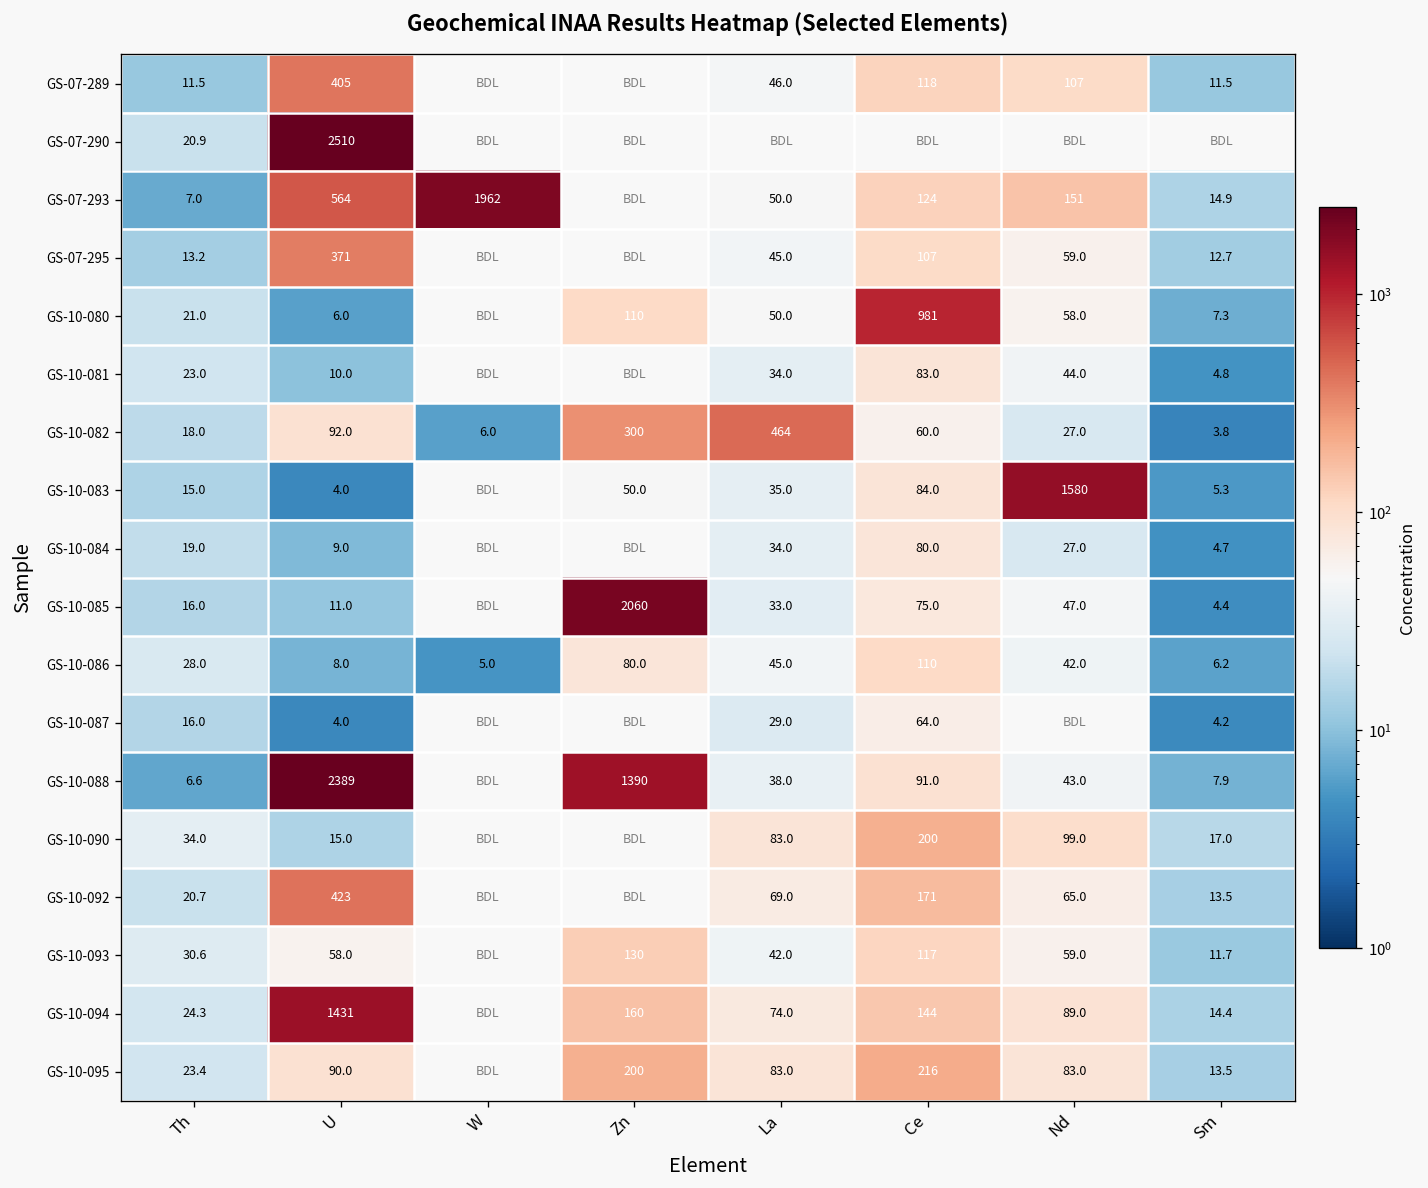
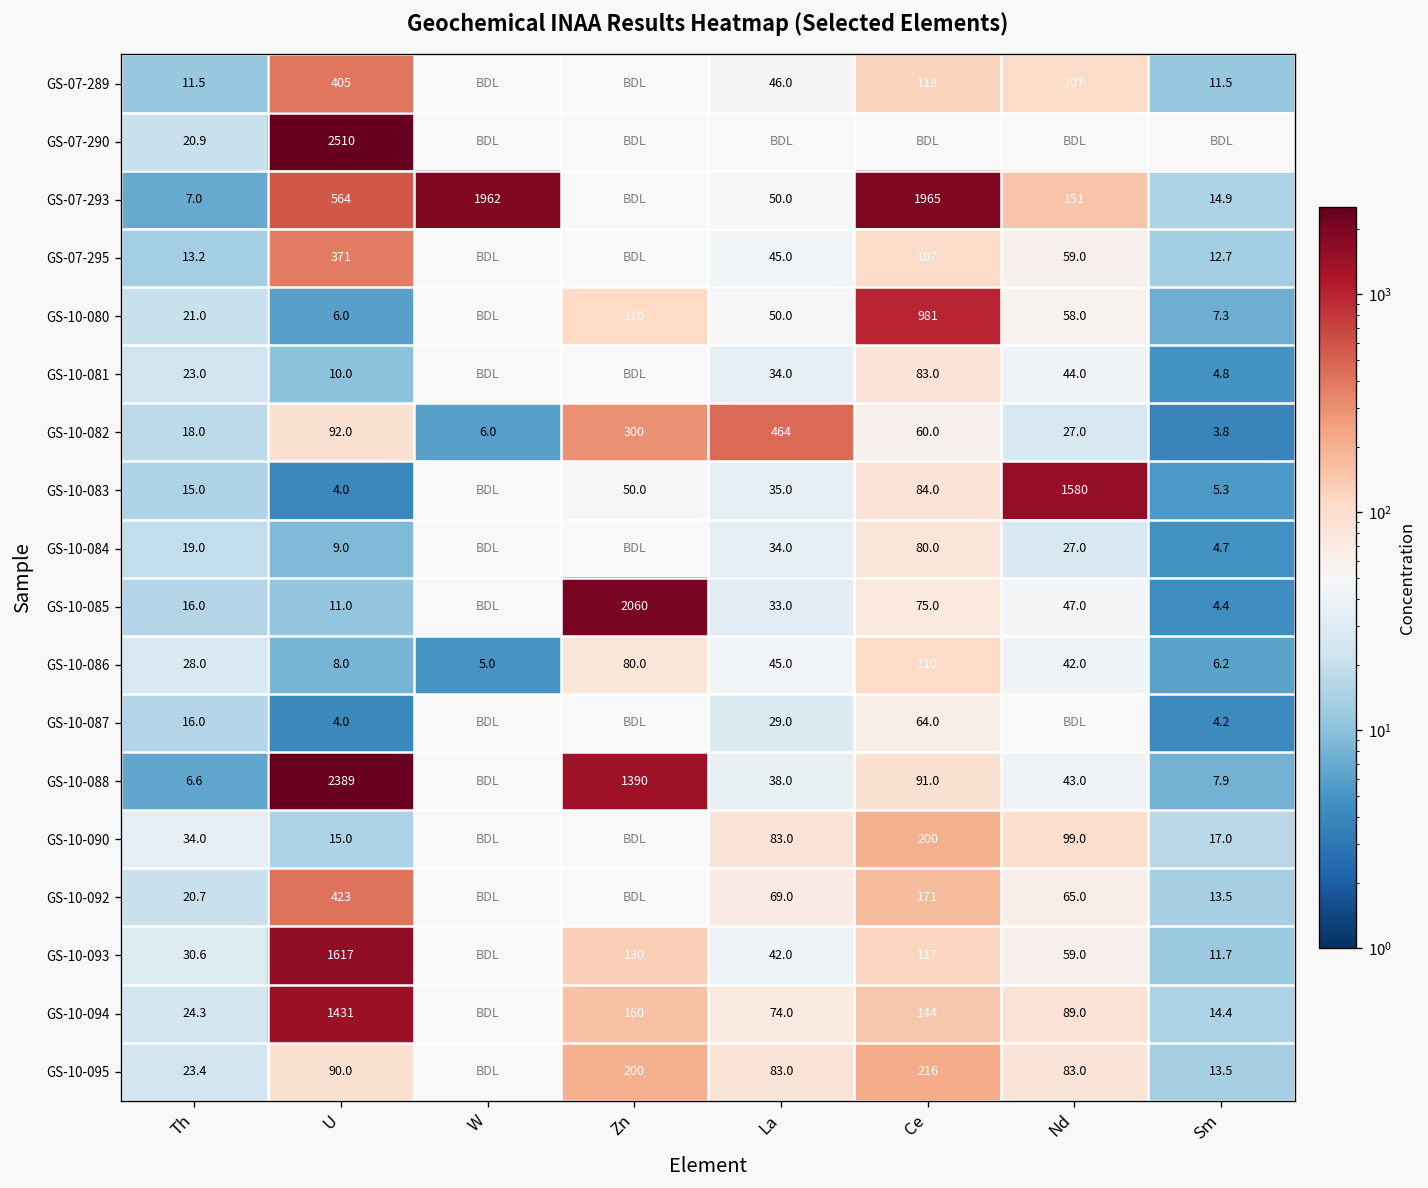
GS-07-293, Ce: 124 -> 1965
GS-10-093, U: 58.0 -> 1617
